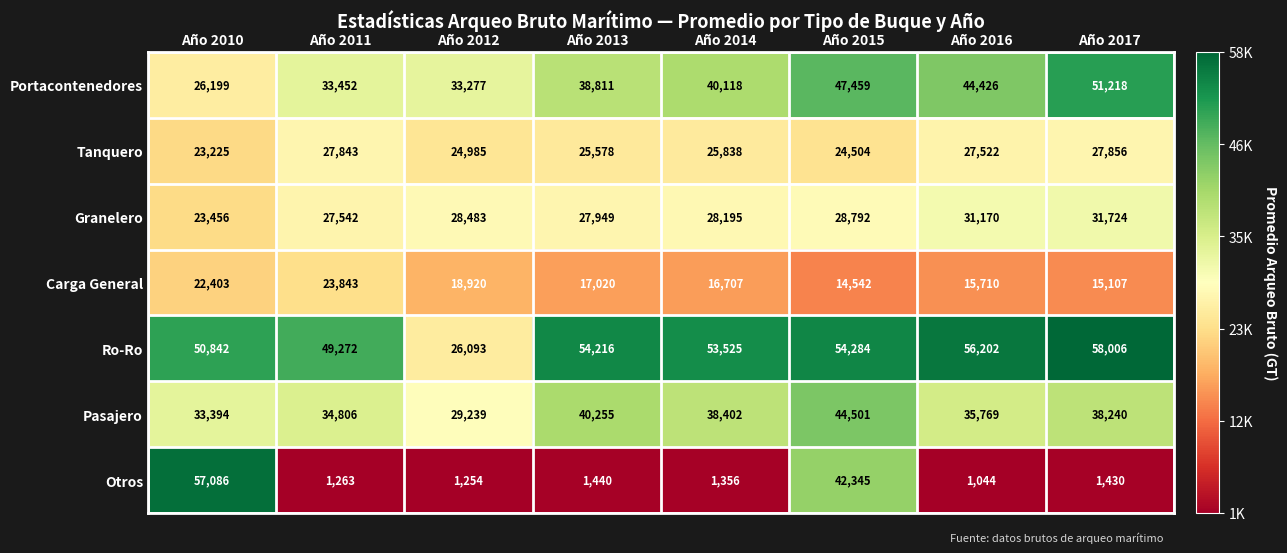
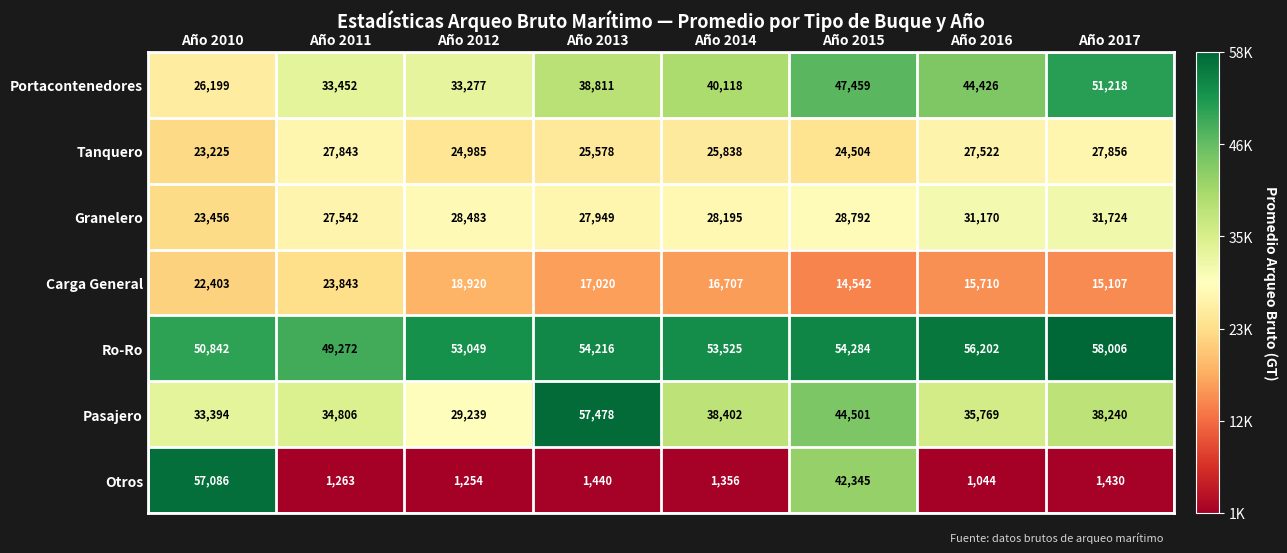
Ro-Ro, Año 2012: 26,093 -> 53,049
Pasajero, Año 2013: 40,255 -> 57,478
